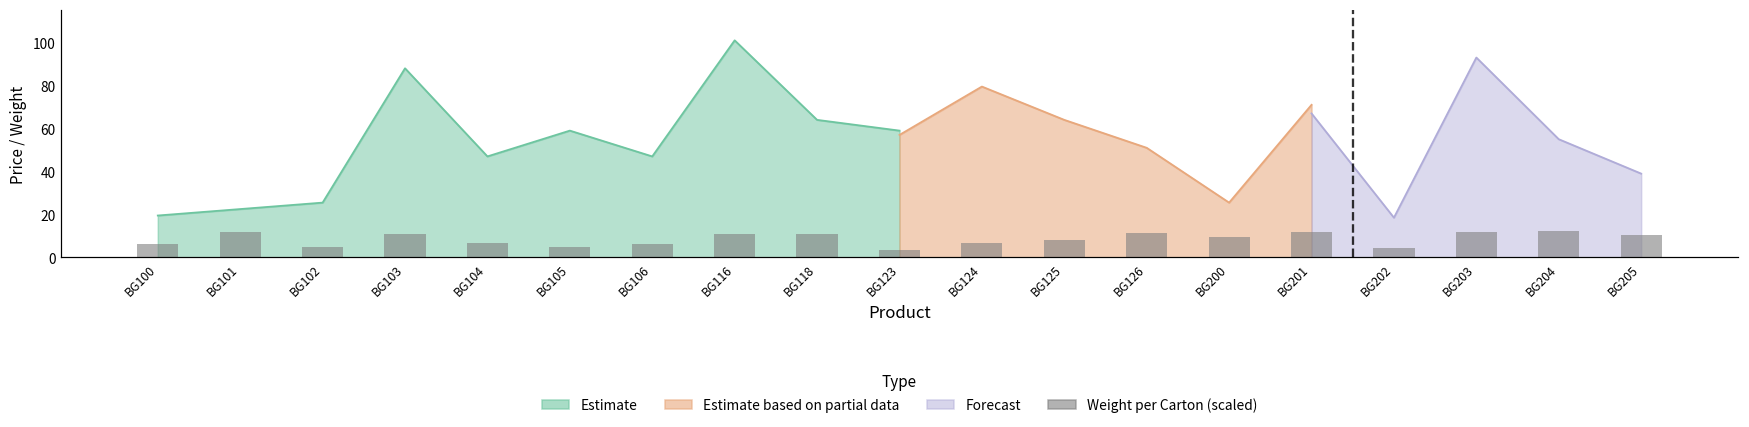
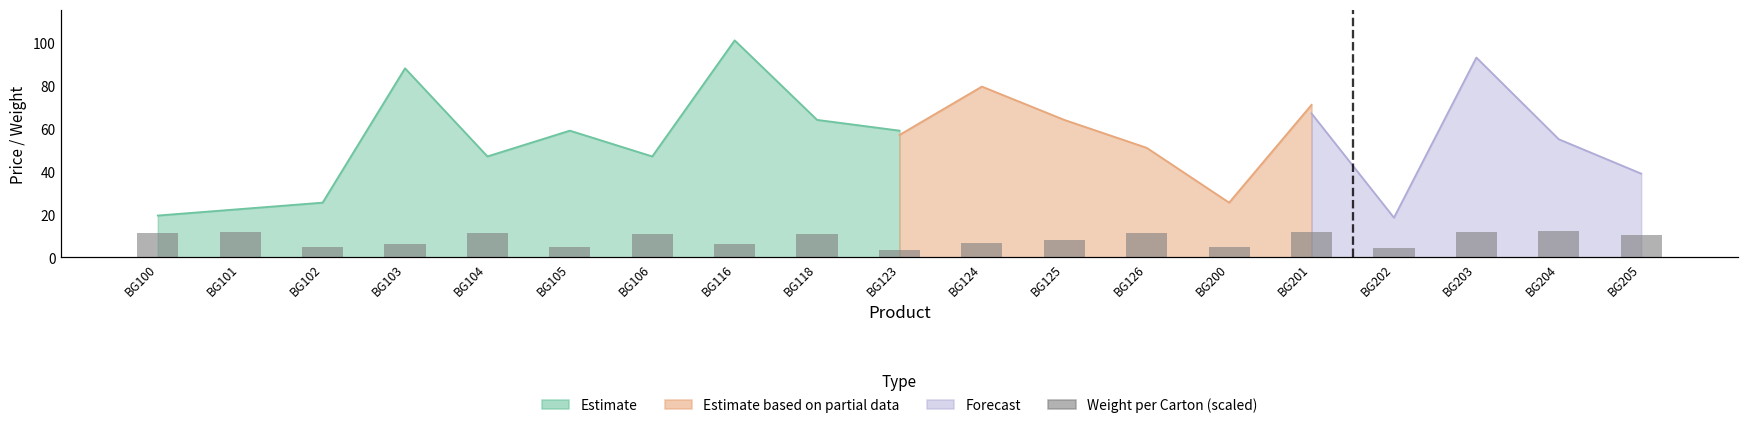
Weight per Carton (scaled), BG100: 6 -> 11
Weight per Carton (scaled), BG103: 11 -> 6
Weight per Carton (scaled), BG104: 7 -> 11
Weight per Carton (scaled), BG106: 6 -> 11
Weight per Carton (scaled), BG116: 11 -> 6
Weight per Carton (scaled), BG200: 10 -> 5
